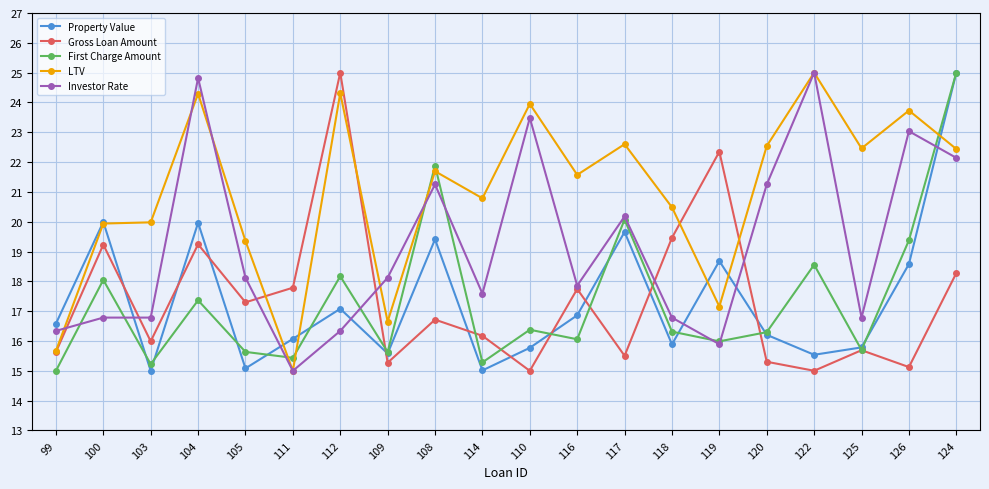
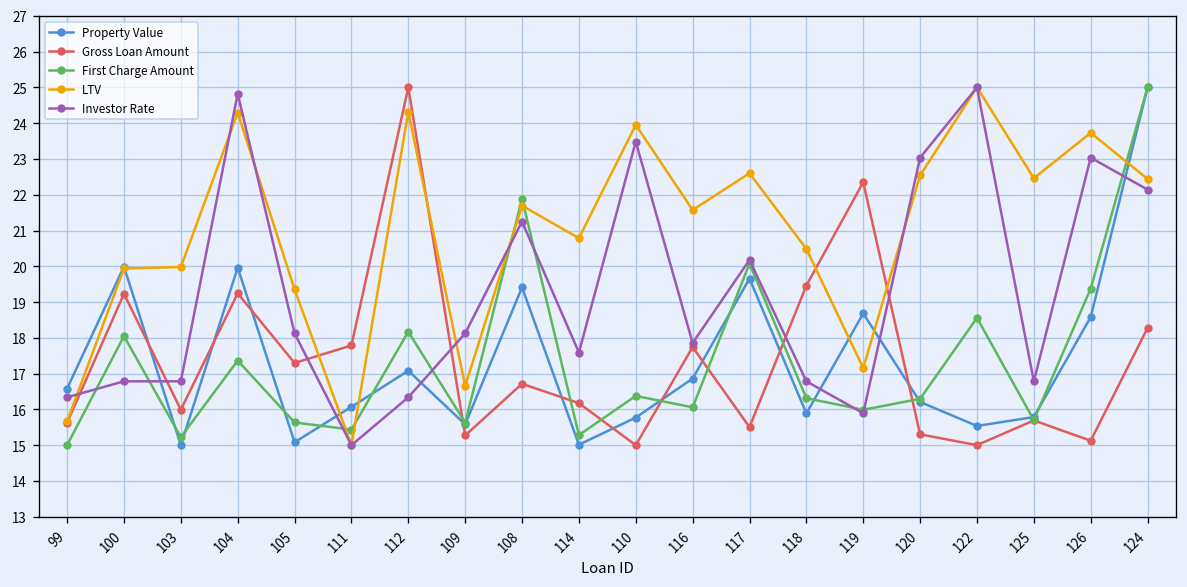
Investor Rate, 120: 21.3 -> 23.0
